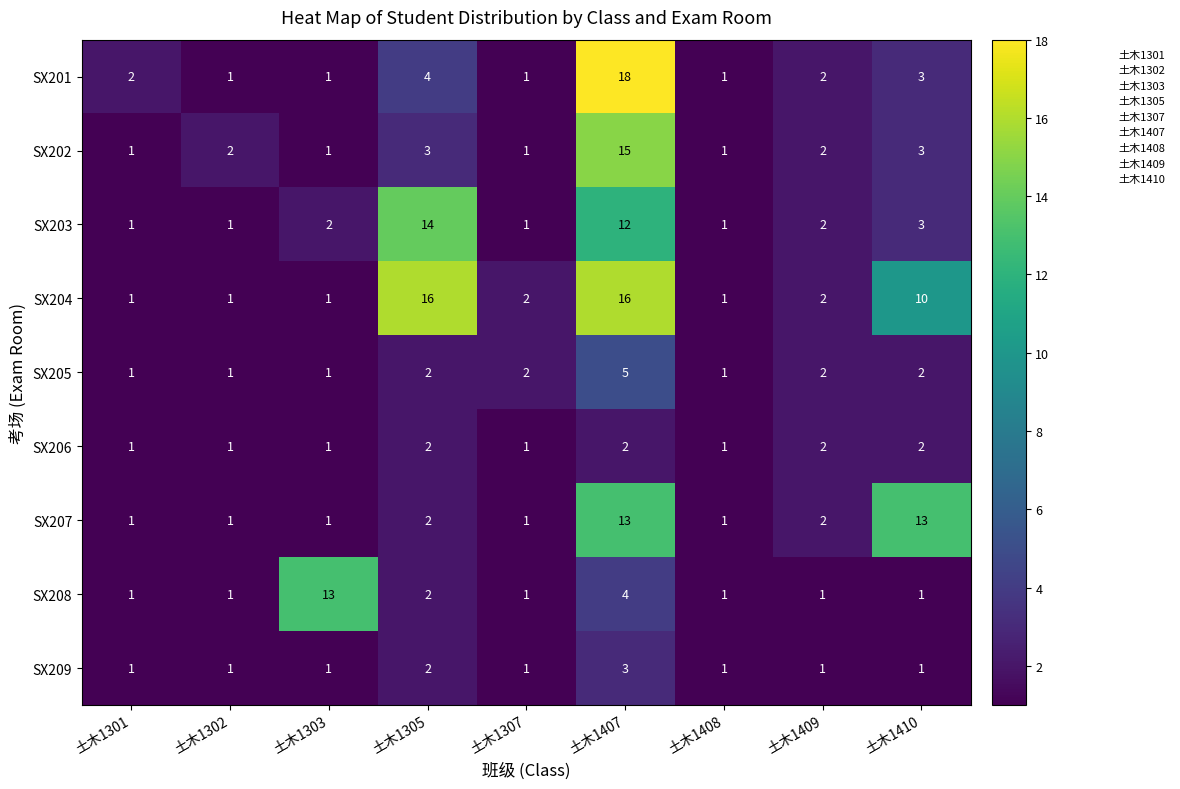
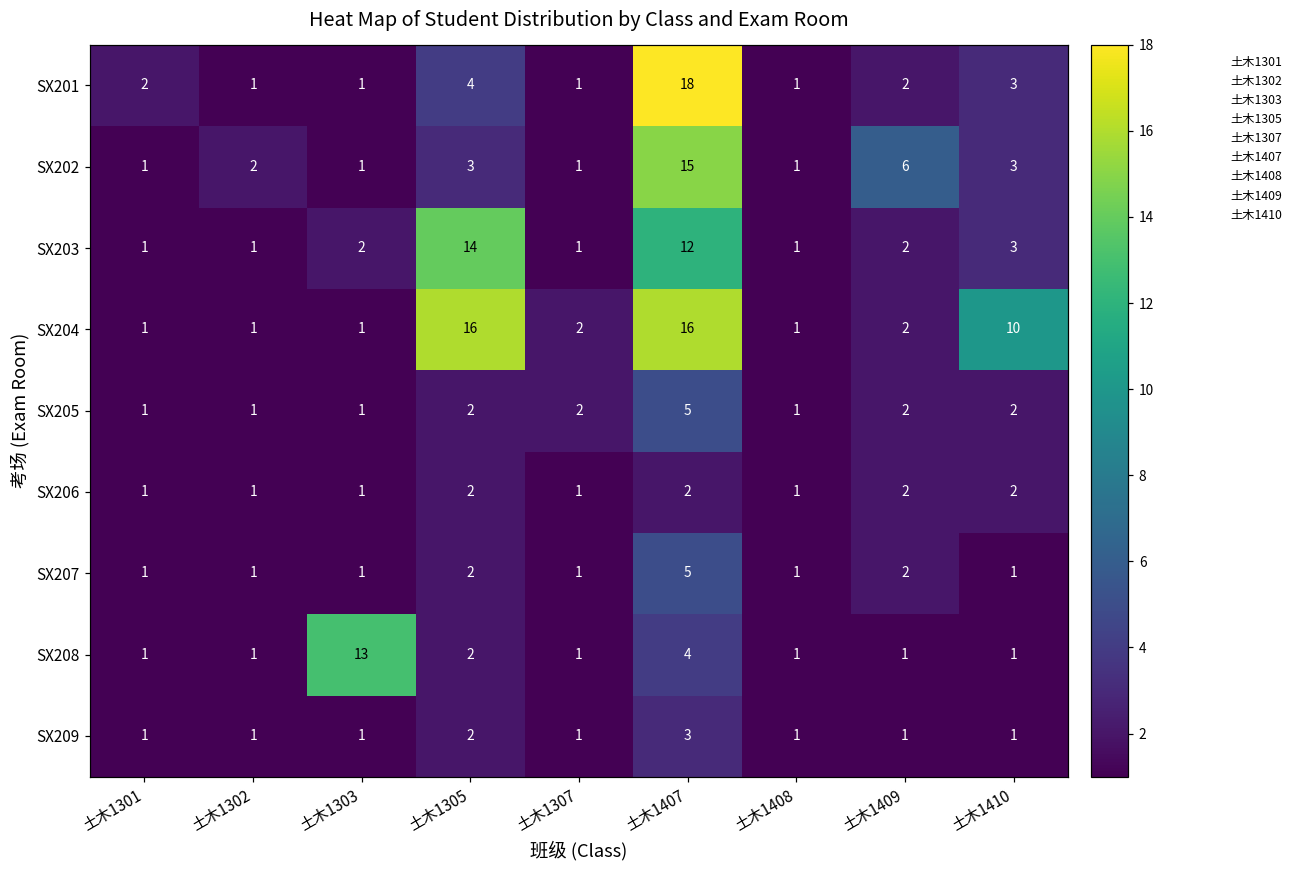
SX202, 土木1409: 2 -> 6
SX207, 土木1407: 13 -> 5
SX207, 土木1410: 13 -> 1
